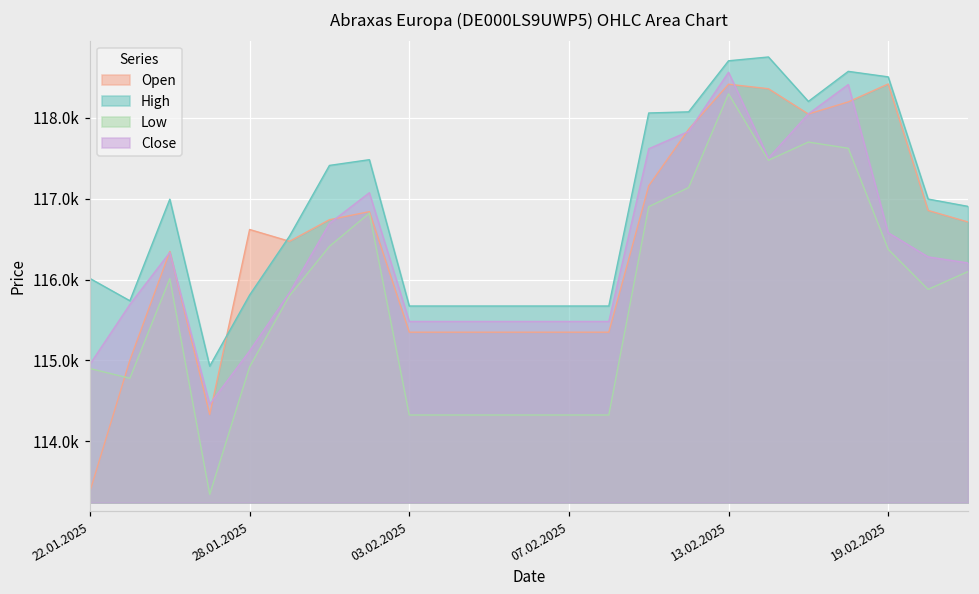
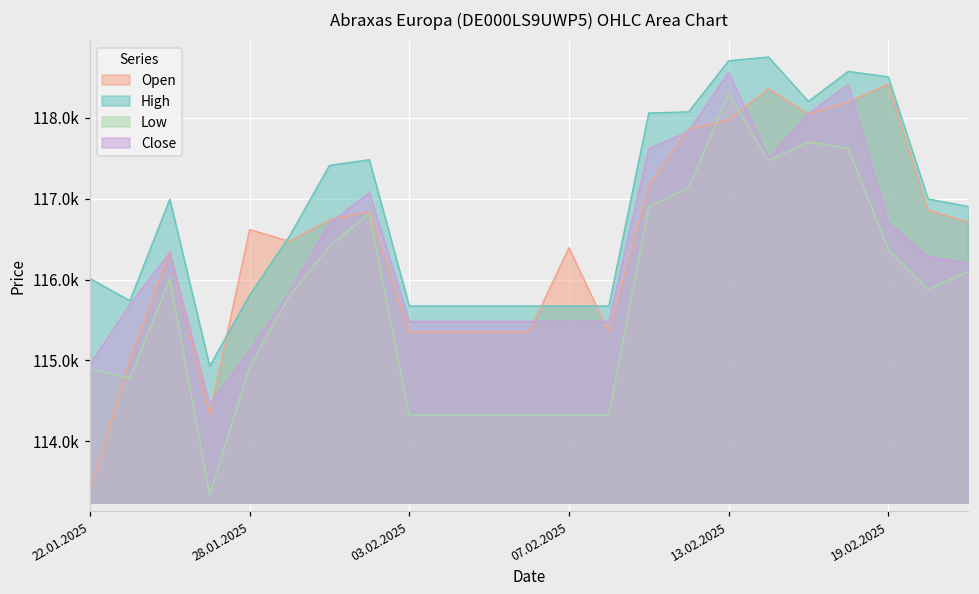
Open, 07.02.2025: 115300 -> 116400
Open, 13.02.2025: 118400 -> 118000
Close, 19.02.2025: 116600 -> 116700
